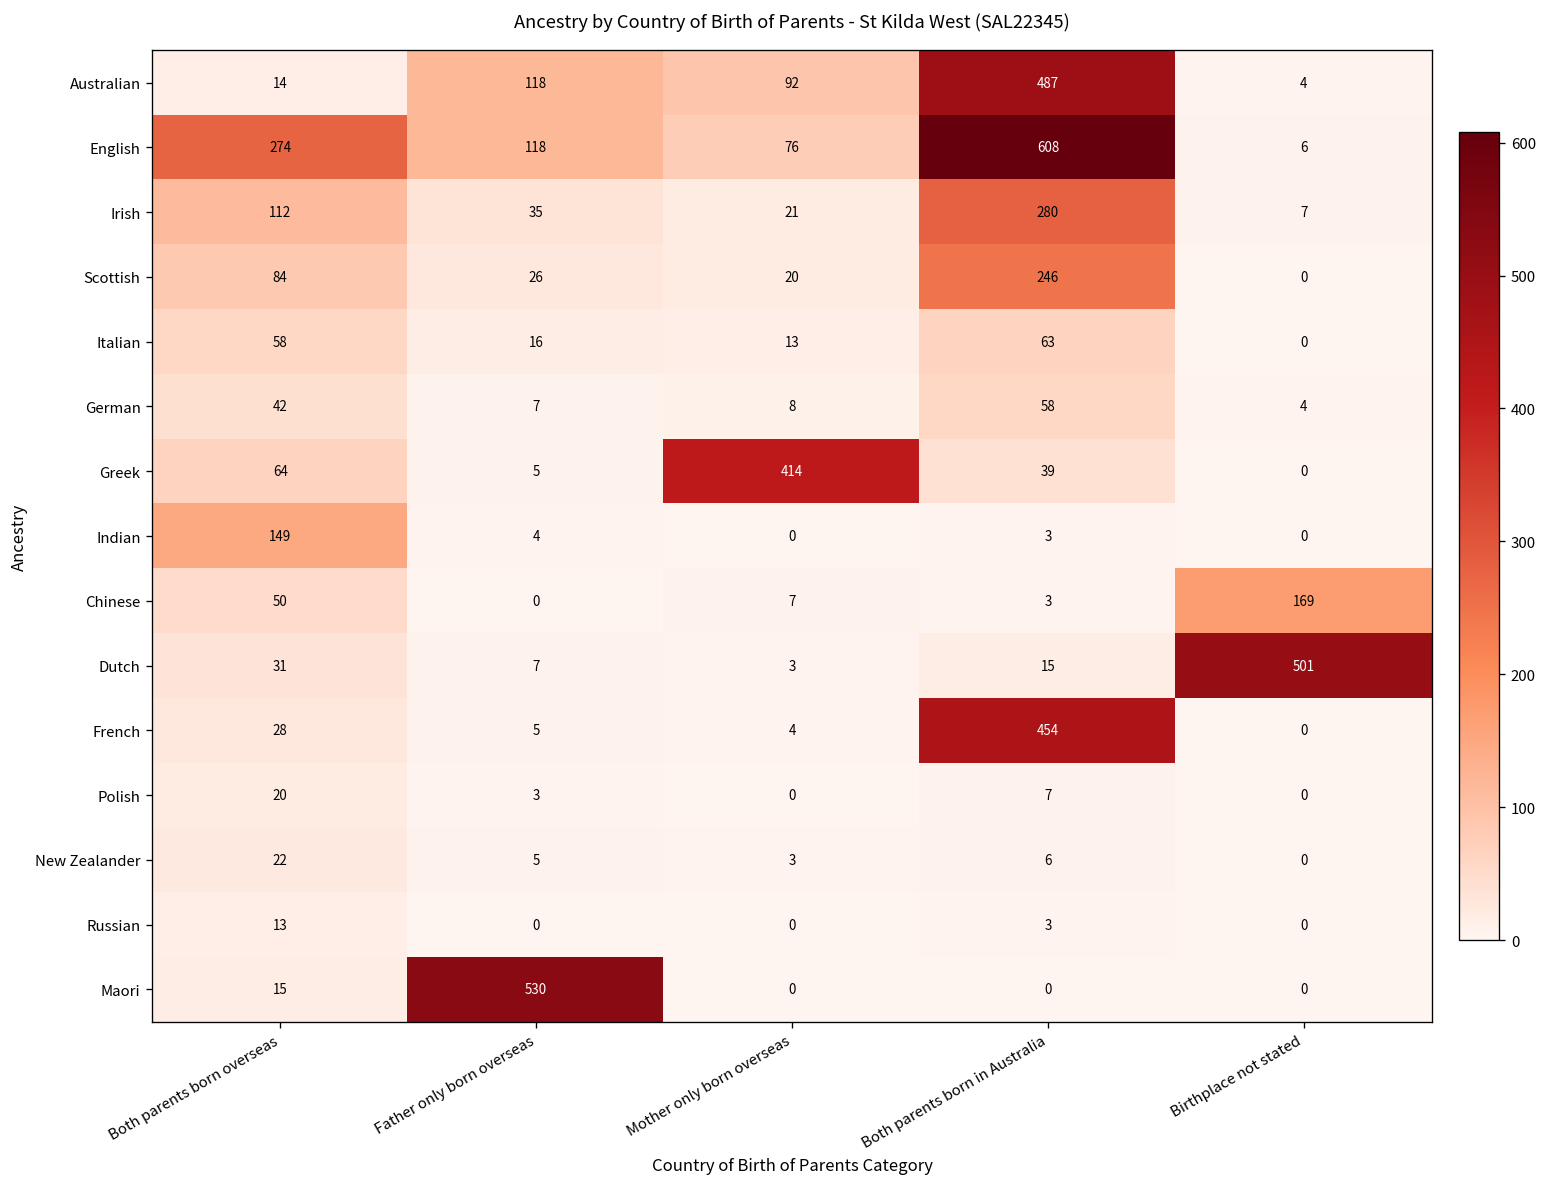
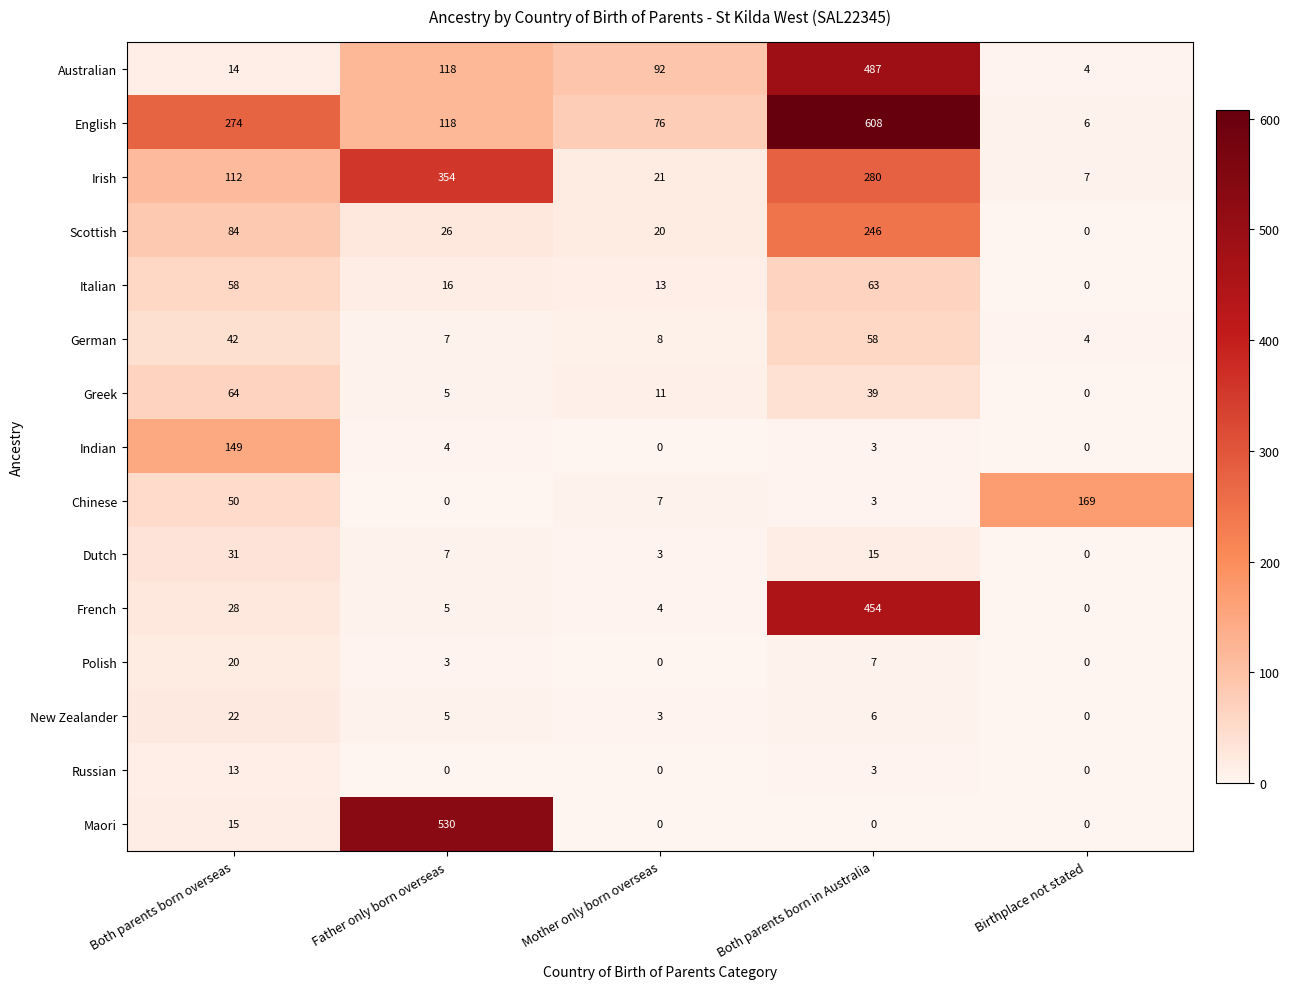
Irish, Father only born overseas: 35 -> 354
Greek, Mother only born overseas: 414 -> 11
Dutch, Birthplace not stated: 501 -> 0
